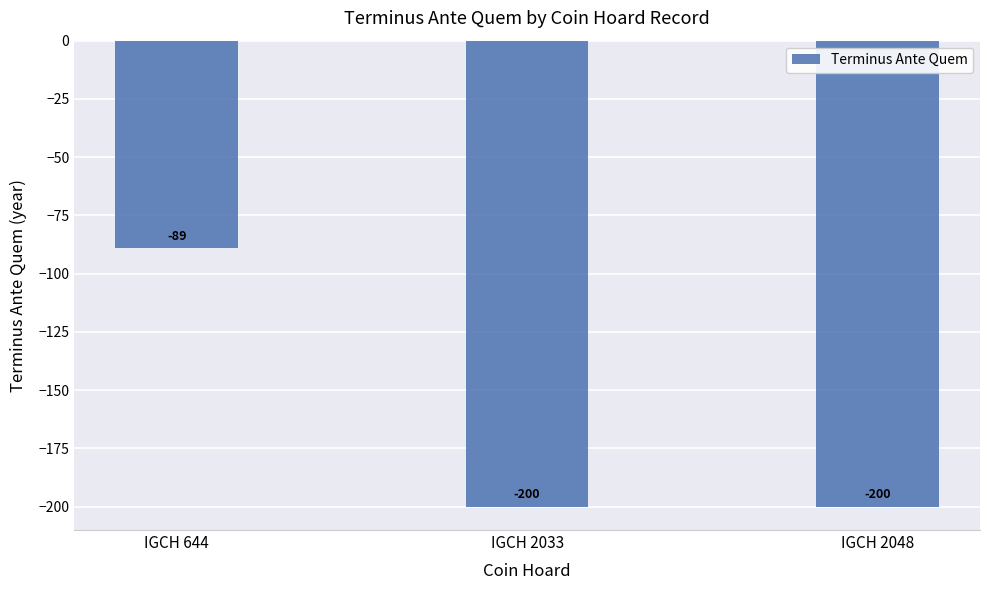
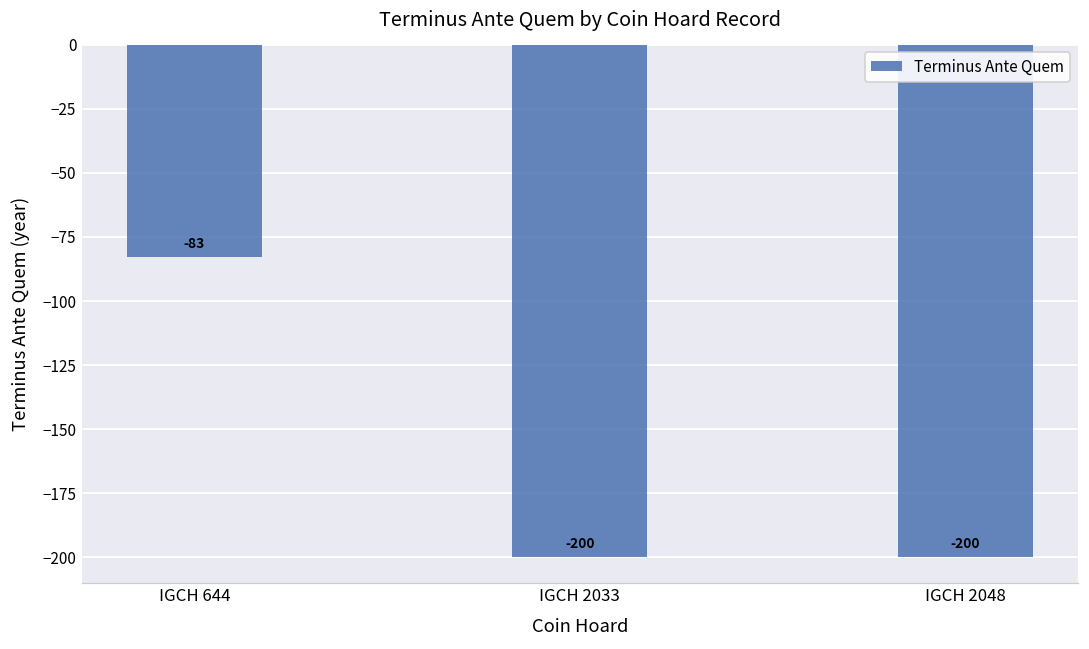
IGCH 644: -89 -> -83
